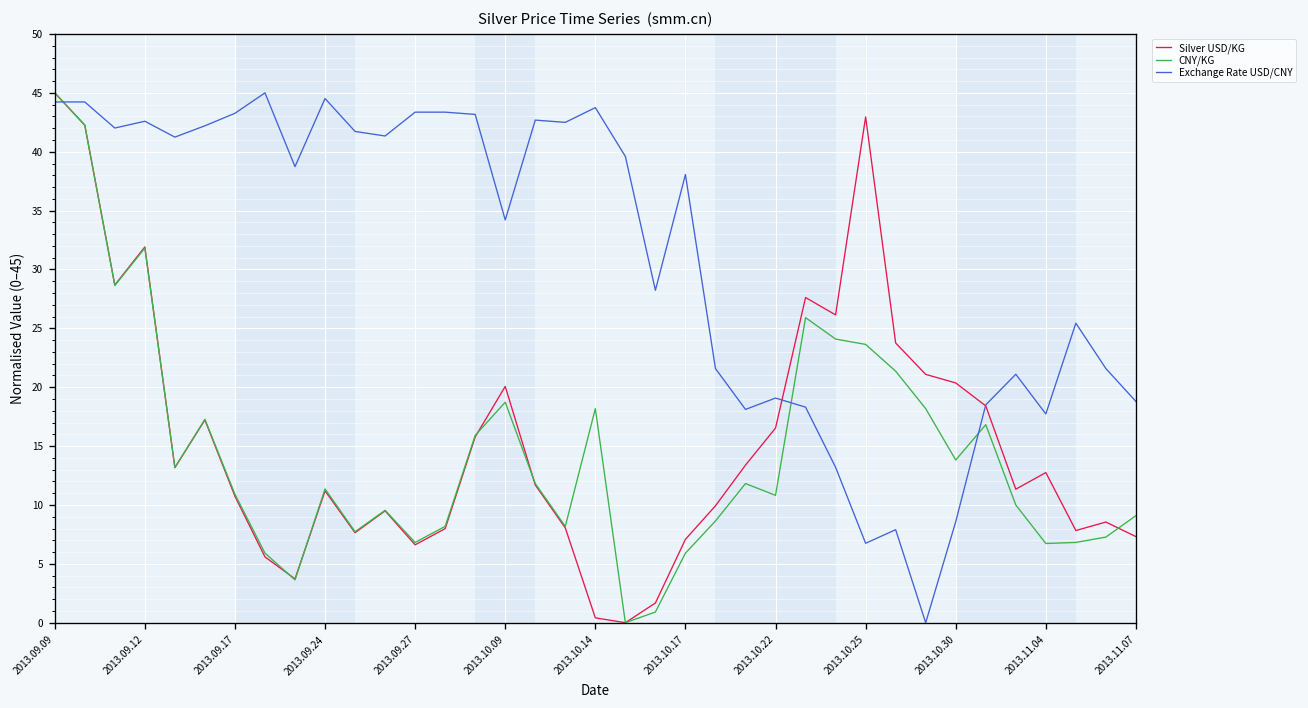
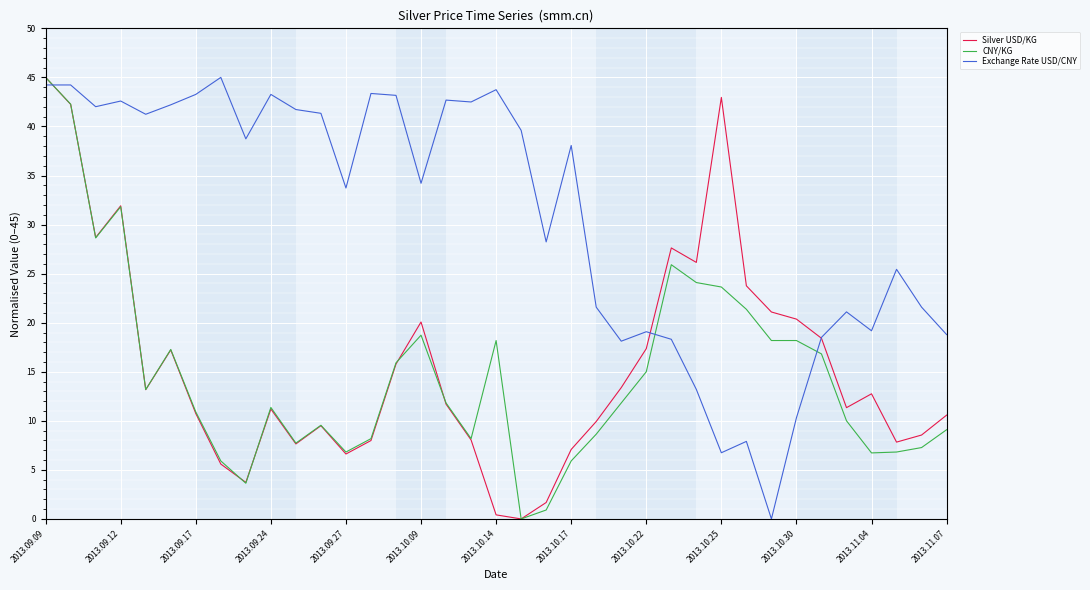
Exchange Rate USD/CNY, 2013.09.24: 45 -> 43
Exchange Rate USD/CNY, 2013.09.27: 43 -> 34
Silver USD/KG, 2013.10.22: 16.5 -> 17.4
CNY/KG, 2013.10.22: 11 -> 15
CNY/KG, 2013.10.30: 14 -> 18
Exchange Rate USD/CNY, 2013.10.30: 9 -> 10
Exchange Rate USD/CNY, 2013.11.04: 18 -> 19
Silver USD/KG, 2013.11.07: 7 -> 11
